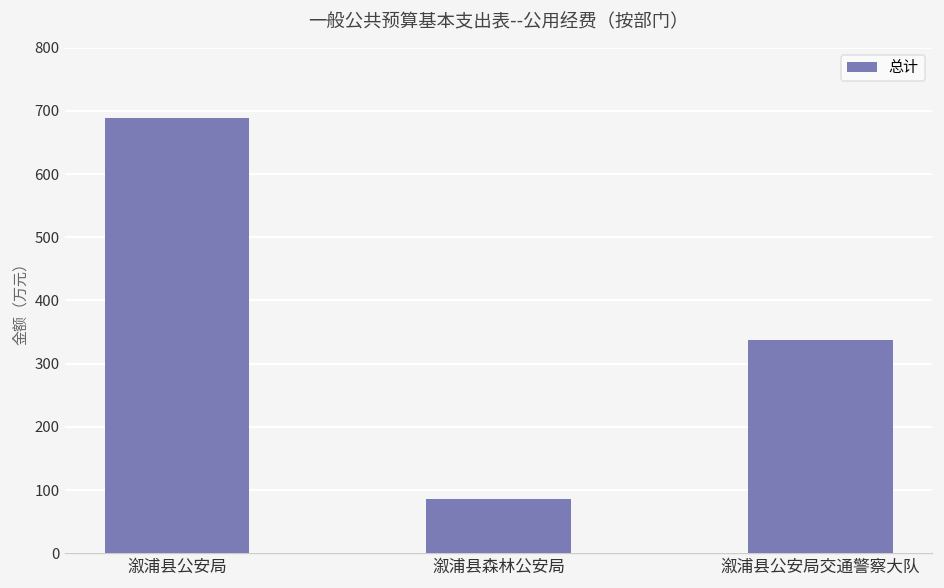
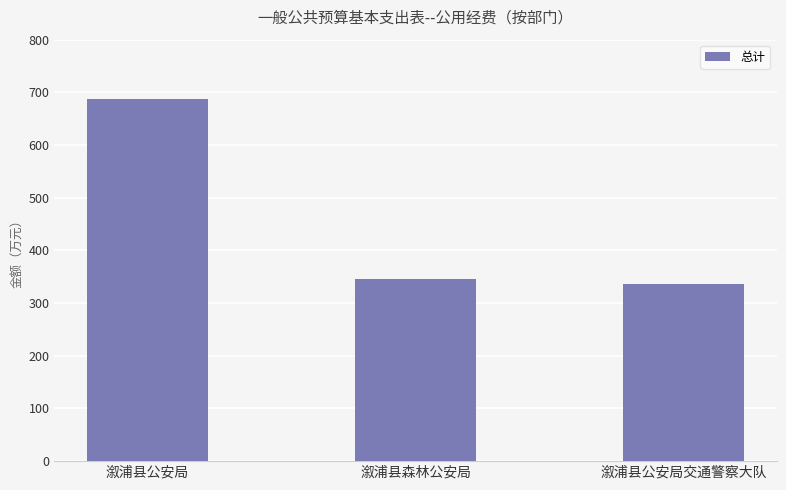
溆浦县森林公安局: 90 -> 350
